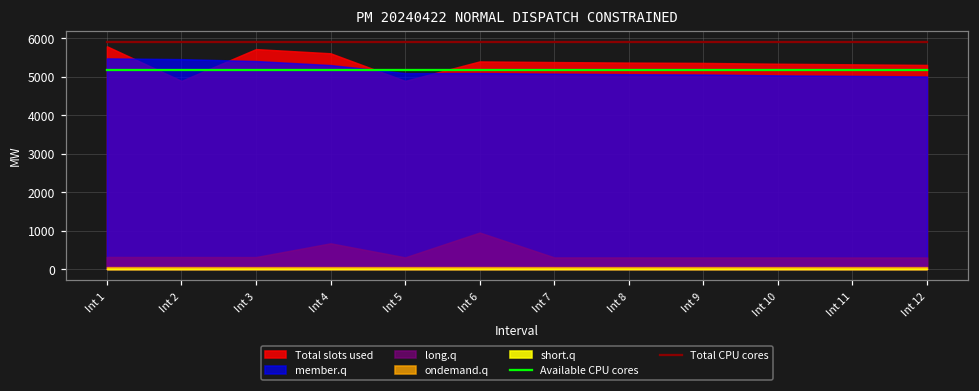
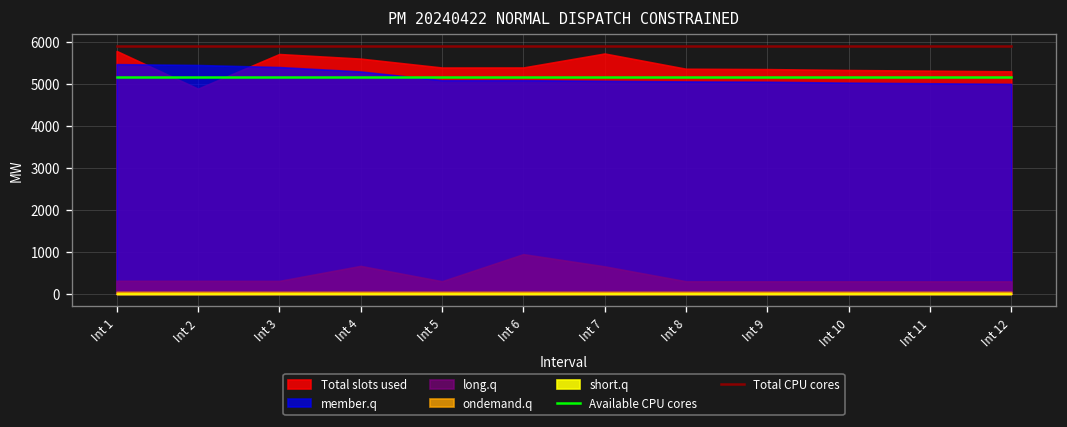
Total slots used, Int 5: 4900 -> 5400
Total slots used, Int 7: 5400 -> 5700
long.q, Int 7: 300 -> 700
